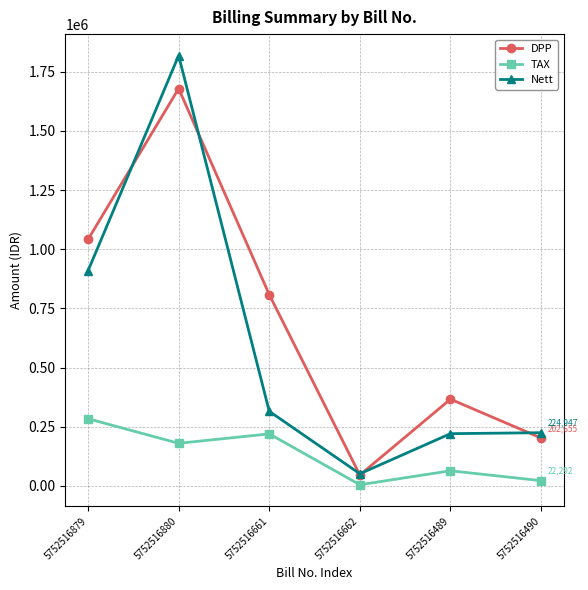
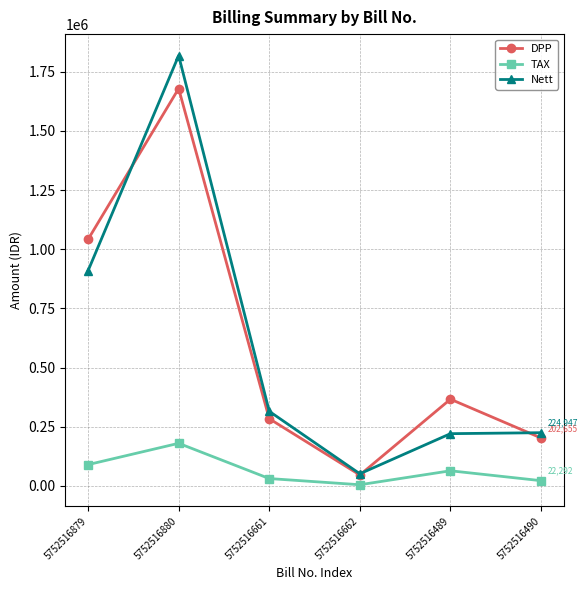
TAX, 5752516879: 280000 -> 90000
DPP, 5752516661: 810000 -> 280000
TAX, 5752516661: 220000 -> 30000
